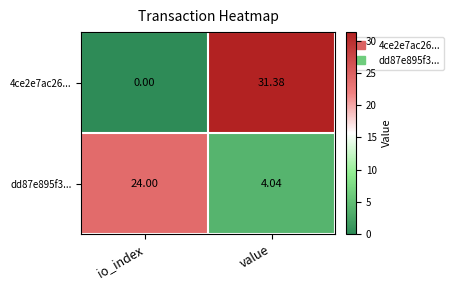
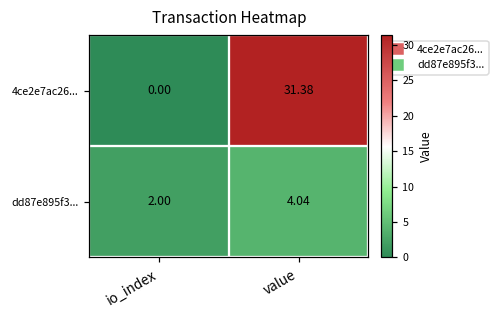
dd87e895f3..., io_index: 24.00 -> 2.00
